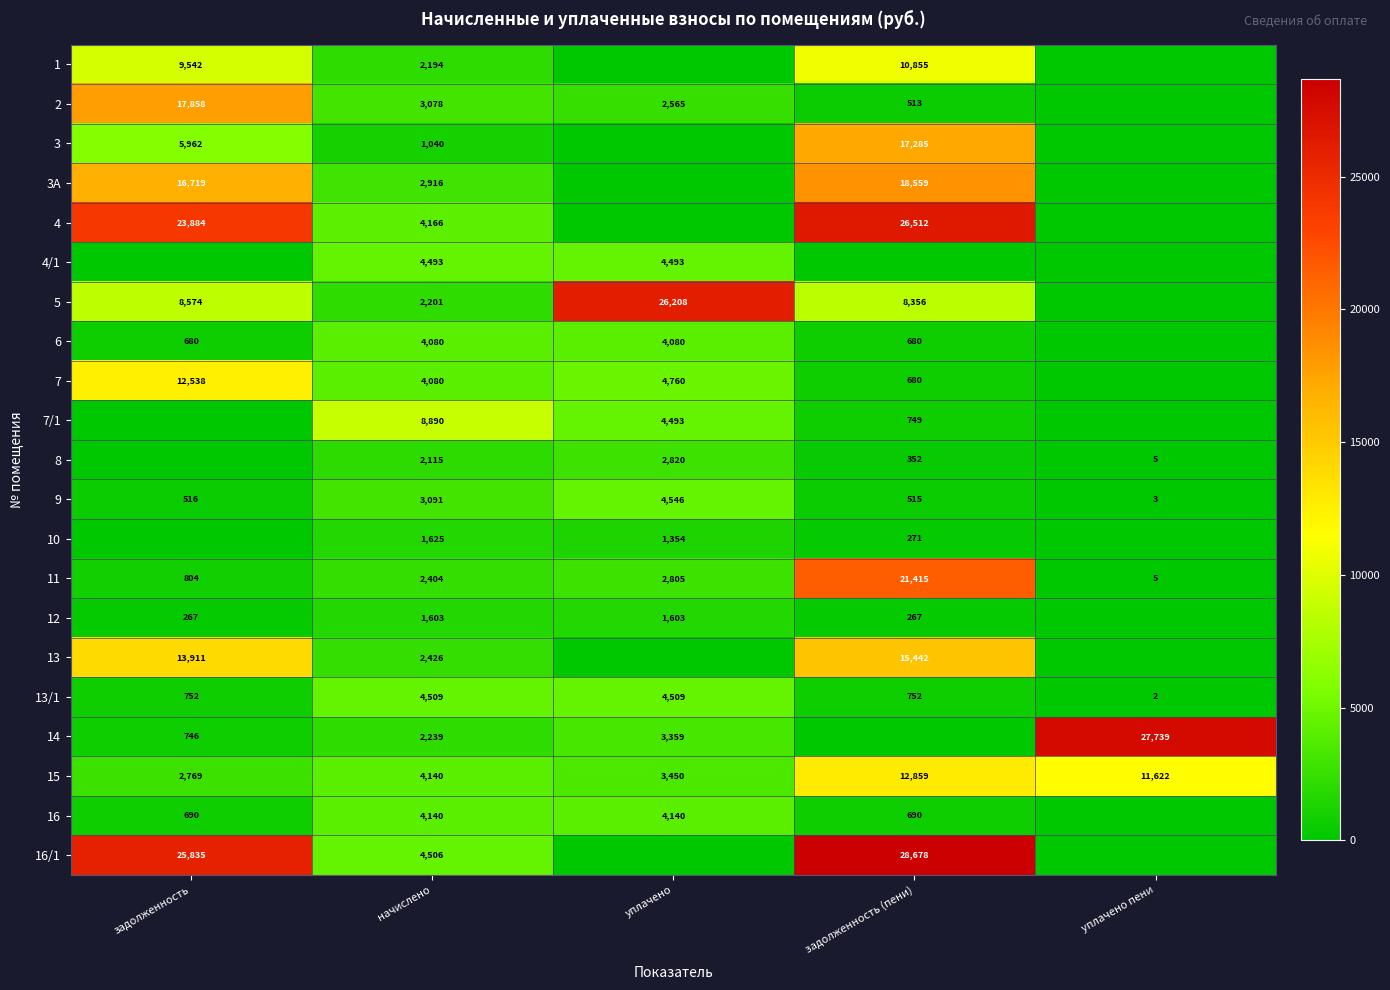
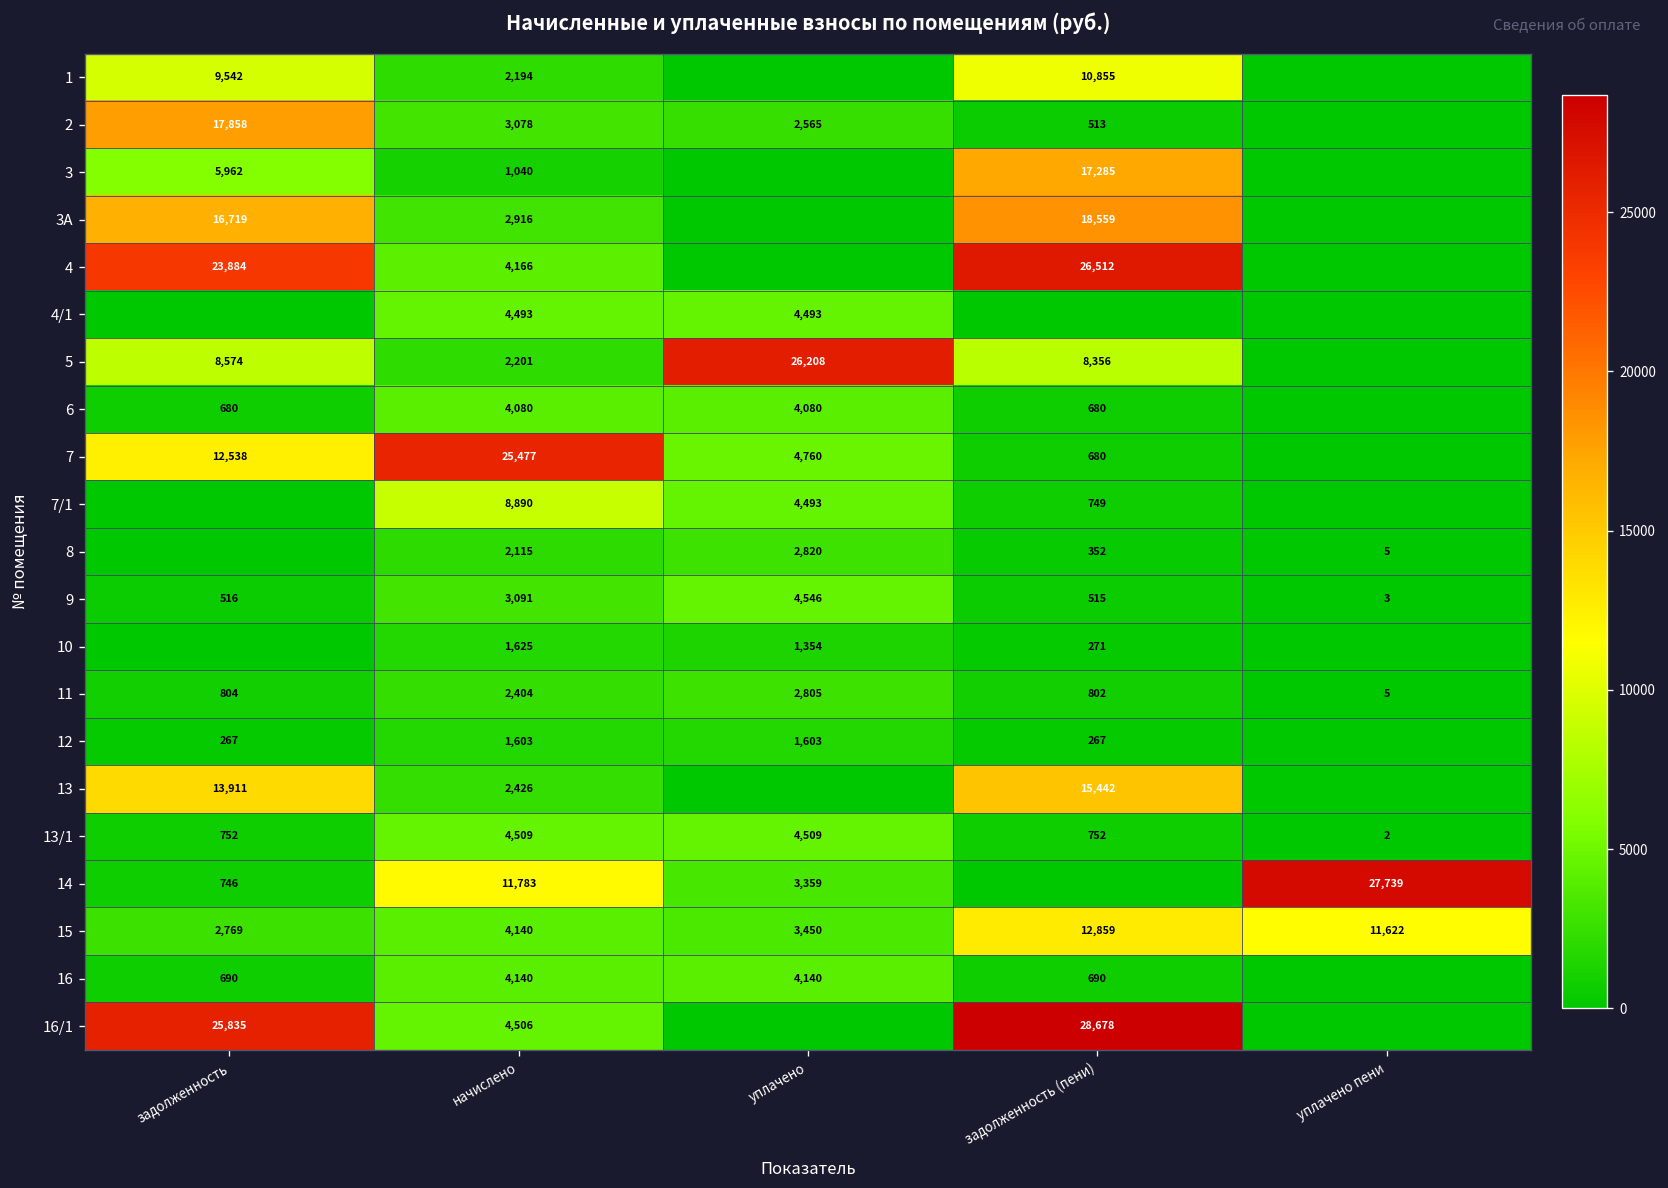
7, начислено: 4,080 -> 25,477
11, задолженность (пени): 21,415 -> 802
14, начислено: 2,239 -> 11,783
